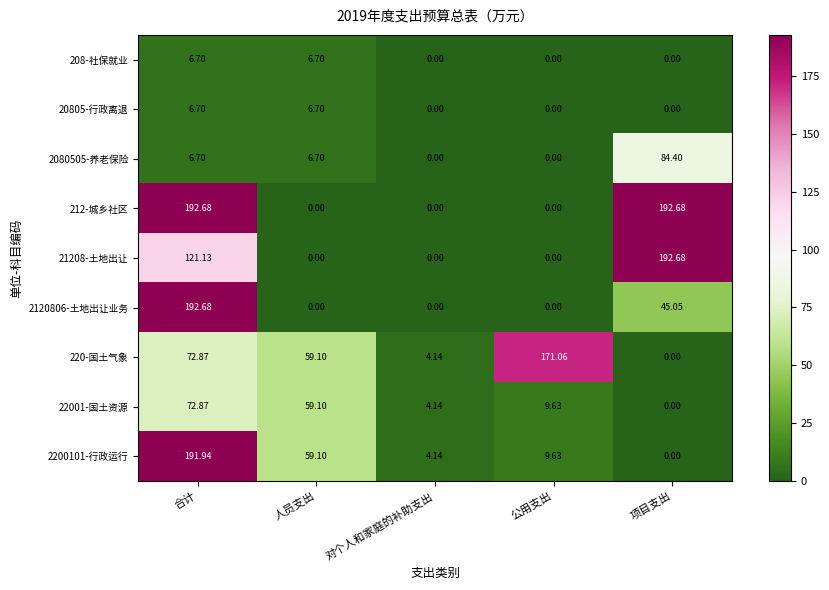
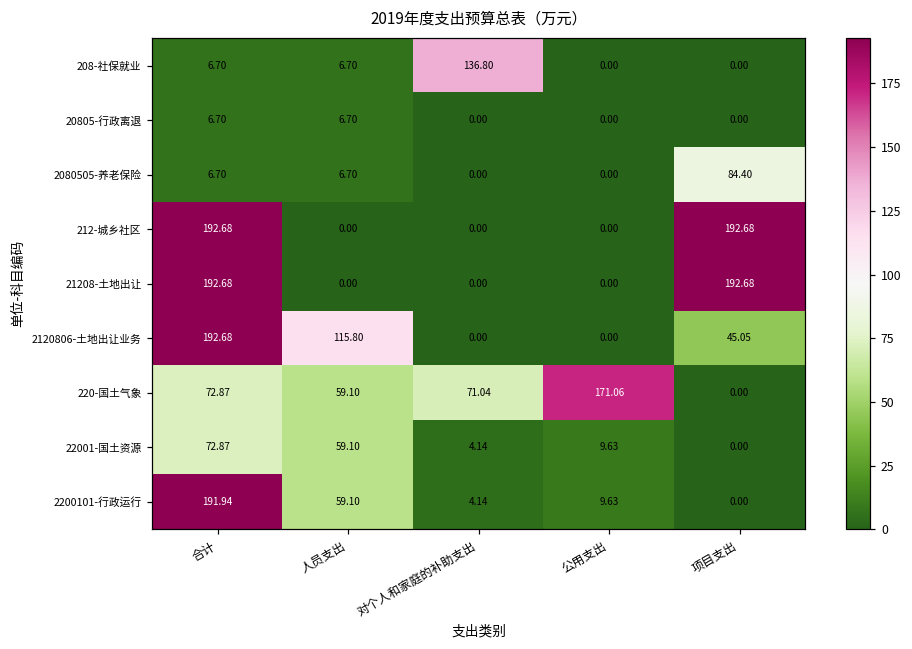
208-社保就业, 对个人和家庭的补助支出: 0.00 -> 136.80
21208-土地出让, 合计: 121.13 -> 192.68
2120806-土地出让业务, 人员支出: 0.00 -> 115.80
220-国土气象, 对个人和家庭的补助支出: 4.14 -> 71.04
